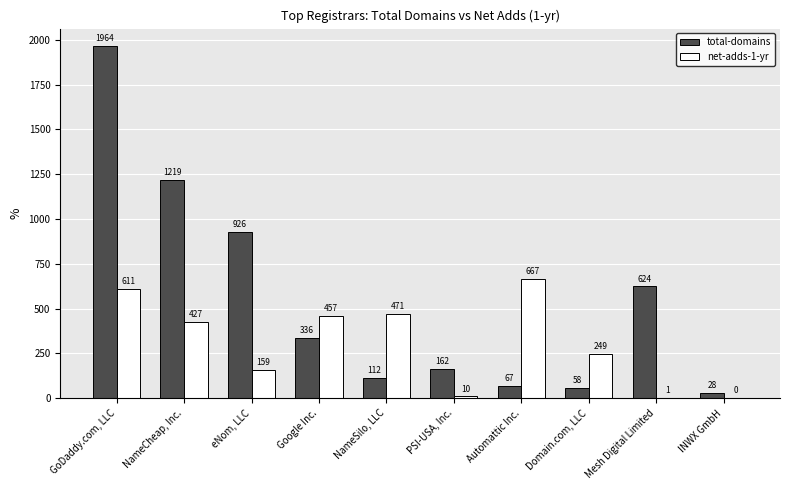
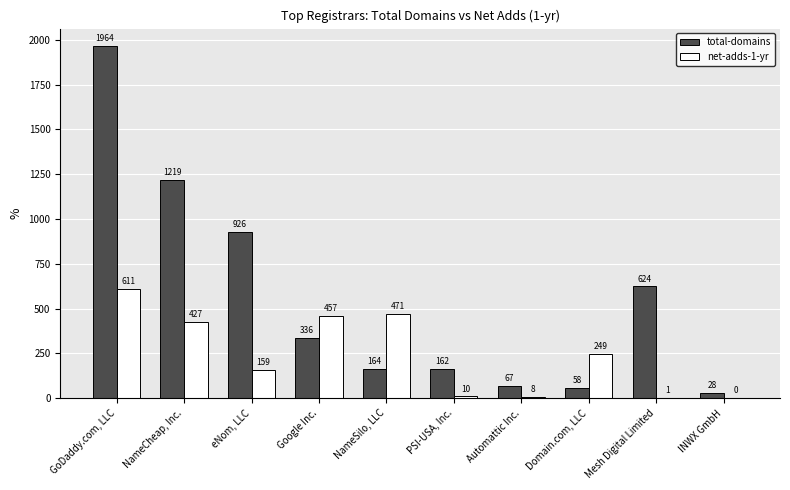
total-domains, NameSilo, LLC: 112 -> 164
net-adds-1-yr, Automattic Inc.: 667 -> 8
